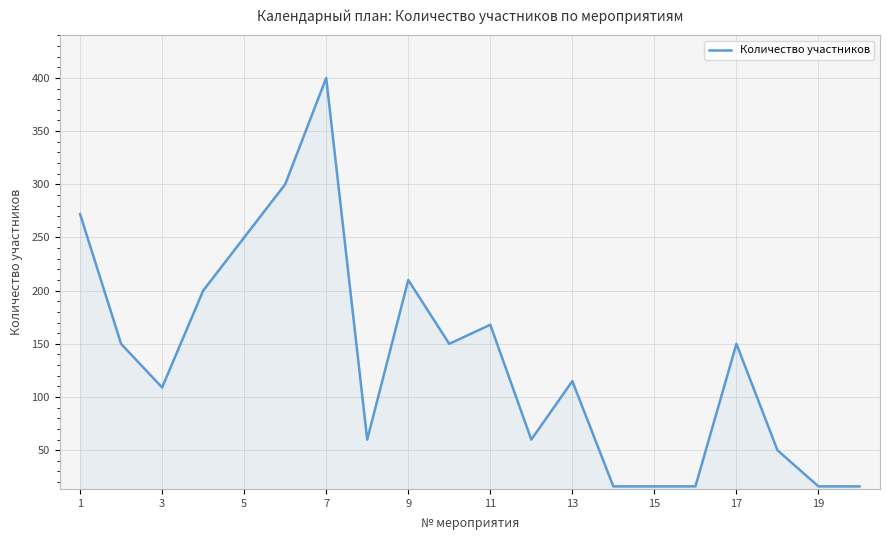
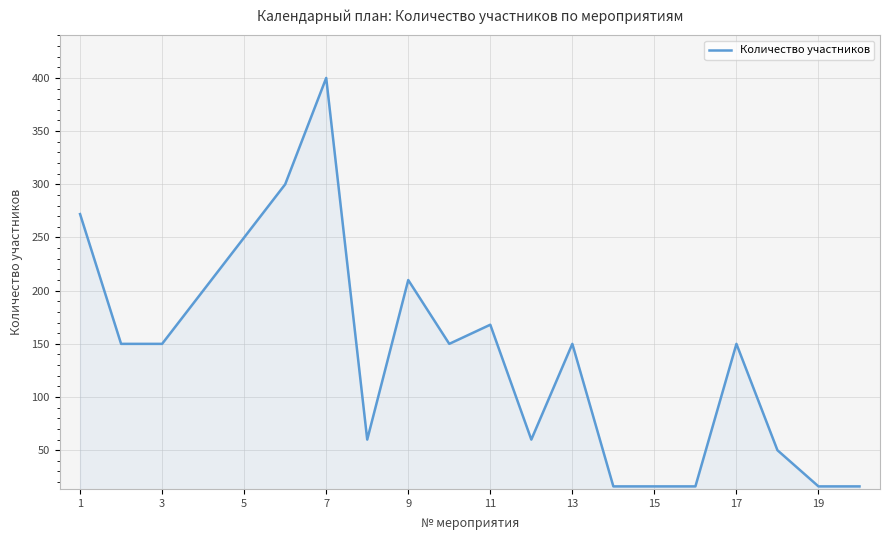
3: 109 -> 150
13: 115 -> 150
